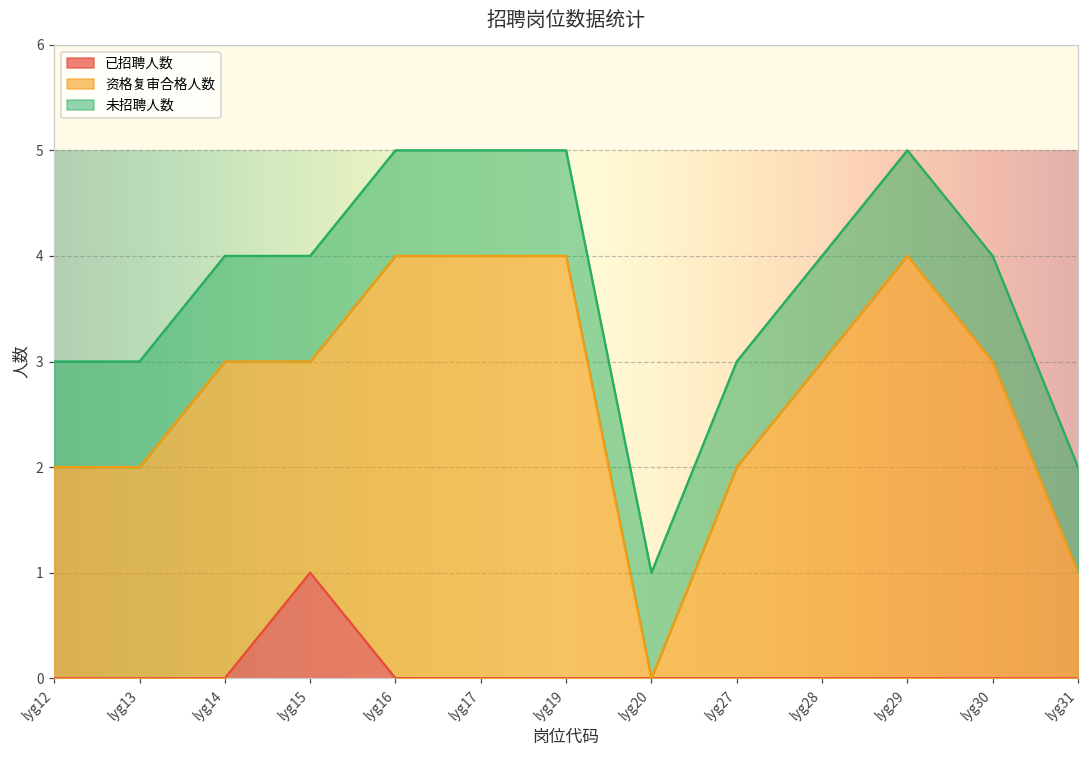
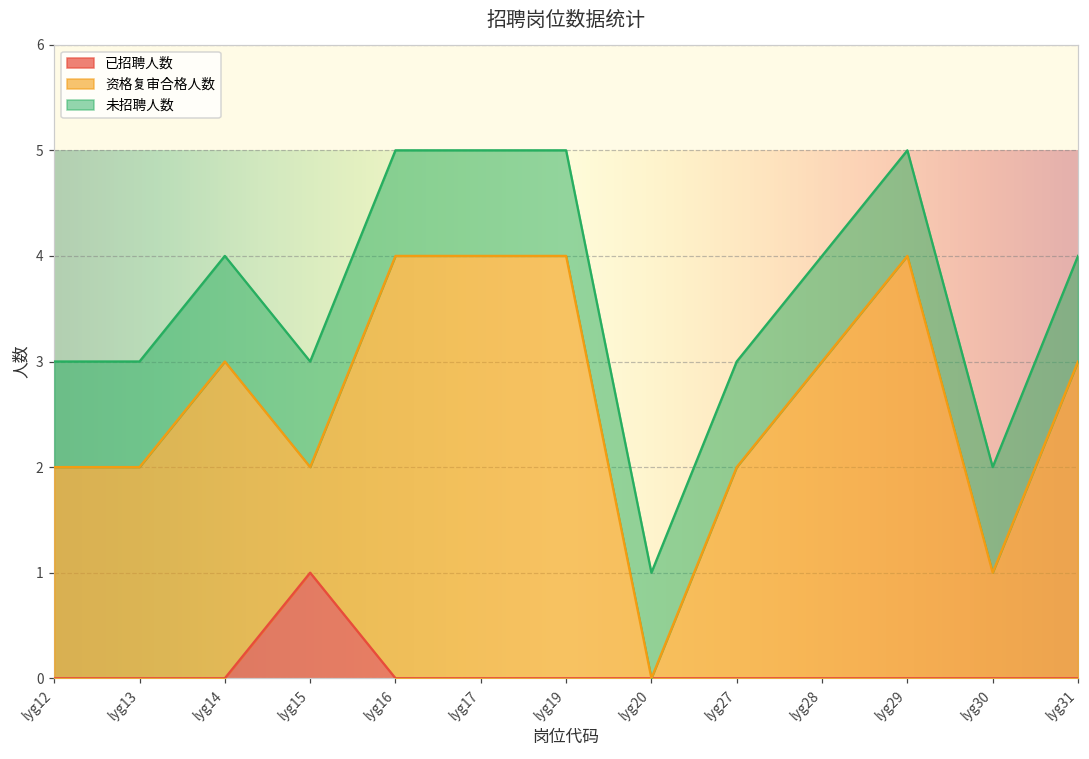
资格复审合格人数, lyg15: 2 -> 1
资格复审合格人数, lyg30: 3 -> 1
资格复审合格人数, lyg31: 1 -> 3
